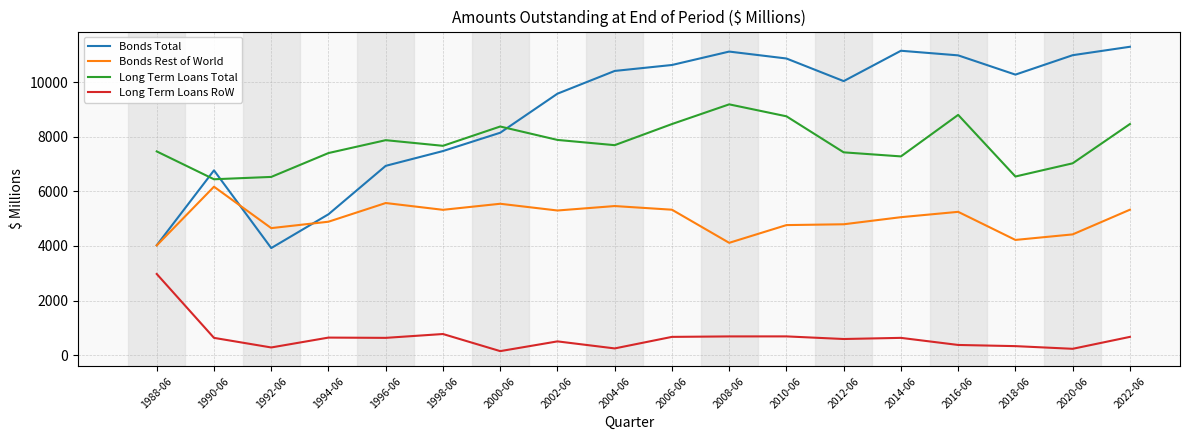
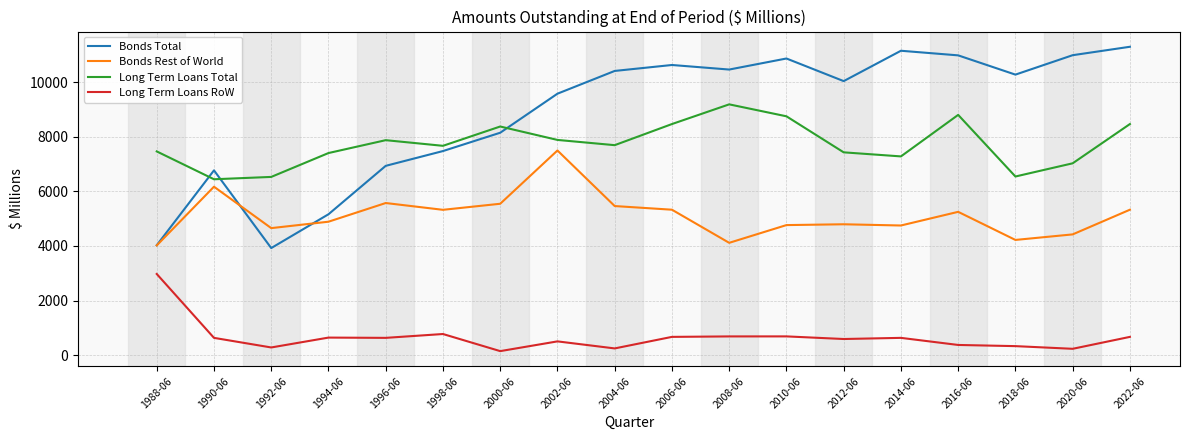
Bonds Rest of World, 2002-06: 5300 -> 7500
Bonds Total, 2008-06: 11100 -> 10500
Bonds Rest of World, 2014-06: 5100 -> 4800
